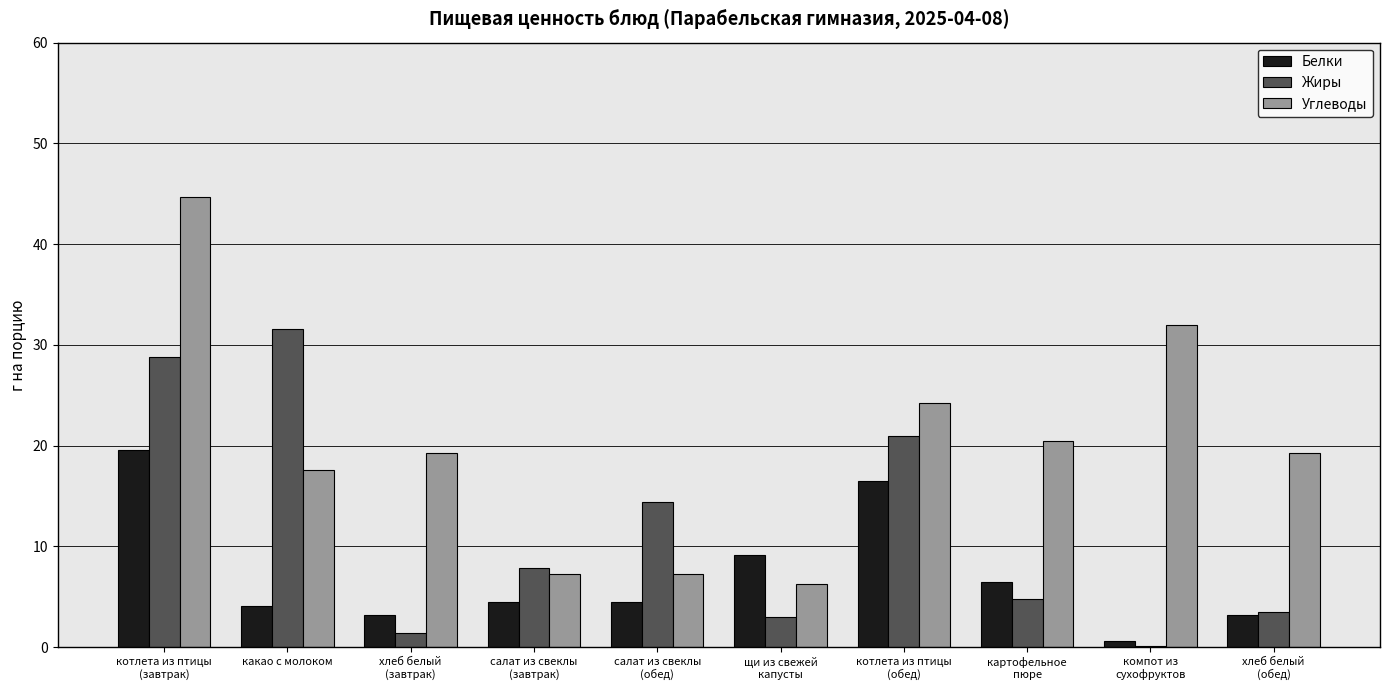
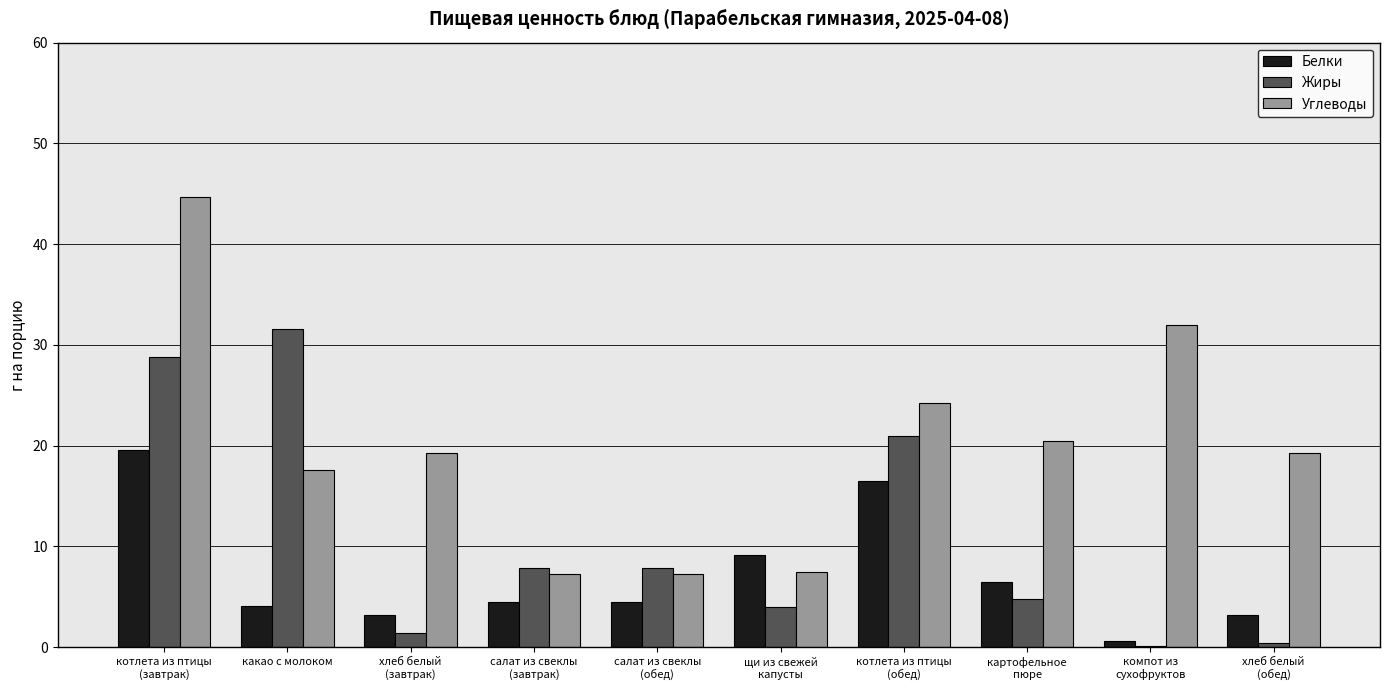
Жиры, салат из свеклы (обед): 14.4 -> 7.9
Жиры, щи из свежей капусты: 3.0 -> 4.0
Углеводы, щи из свежей капусты: 6.3 -> 7.5
Жиры, хлеб белый (обед): 3.5 -> 0.4
